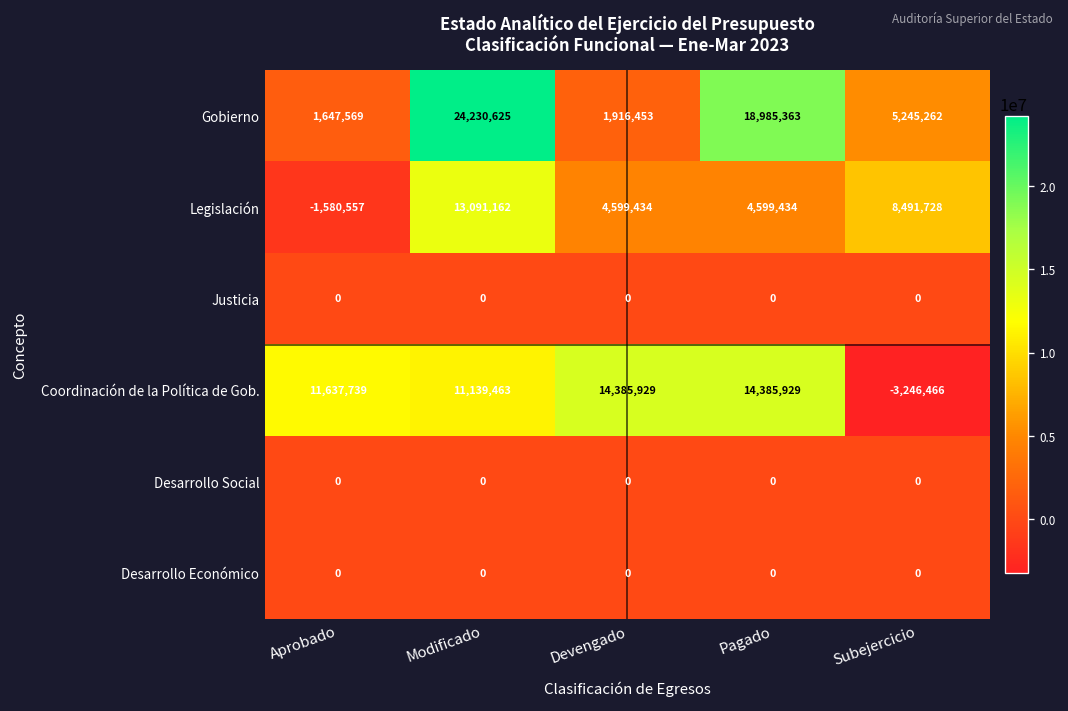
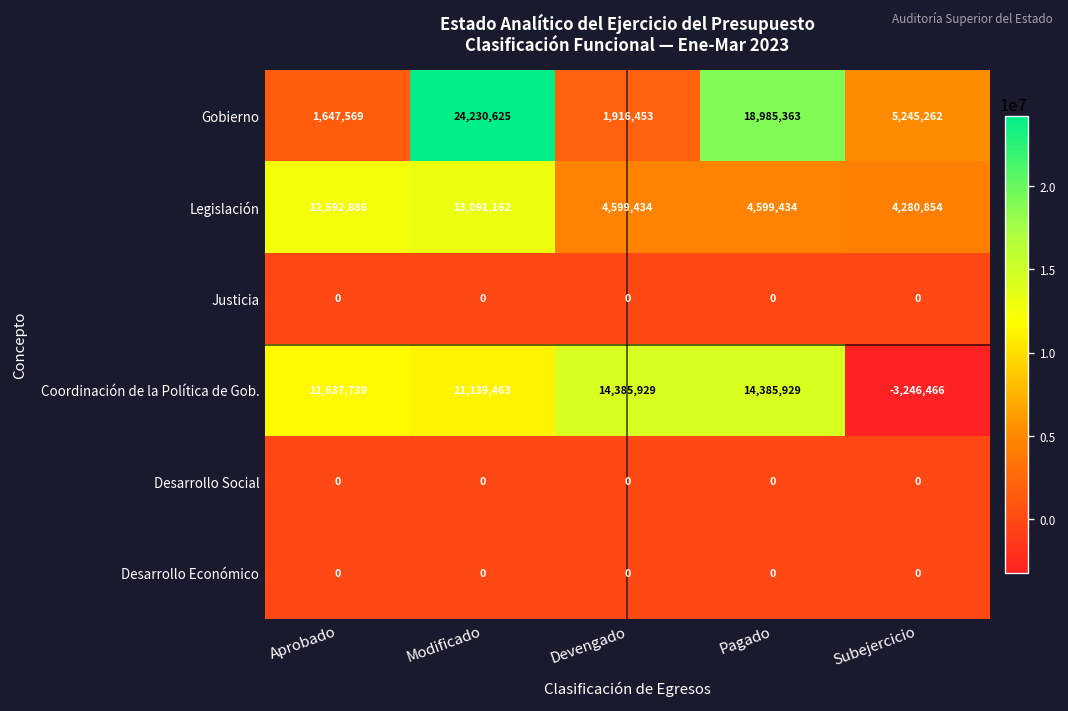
Legislación, Aprobado: -1,580,557 -> 12,592,886
Legislación, Subejercicio: 8,491,728 -> 4,280,854
